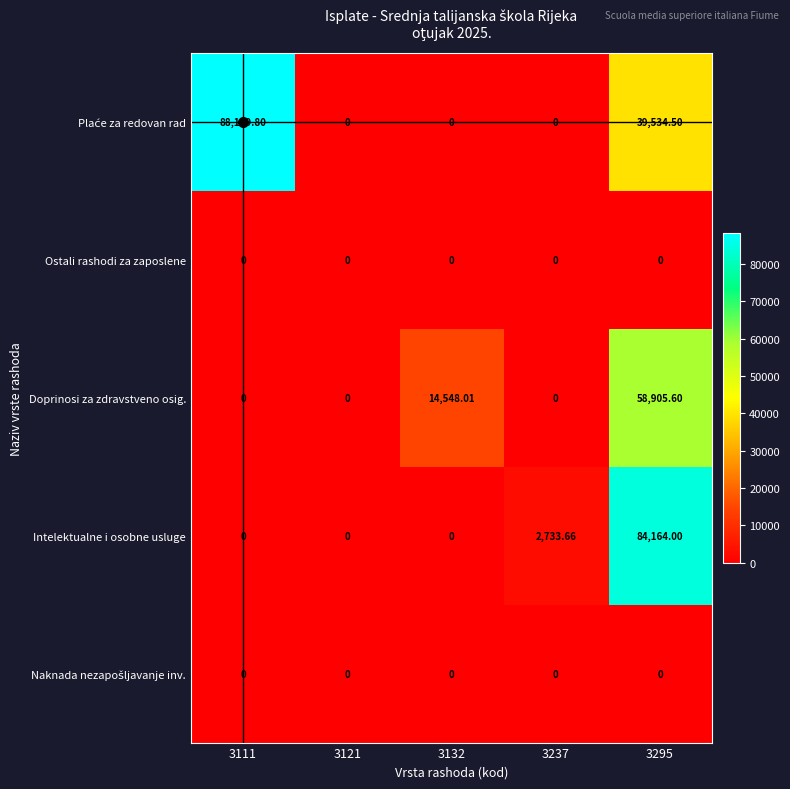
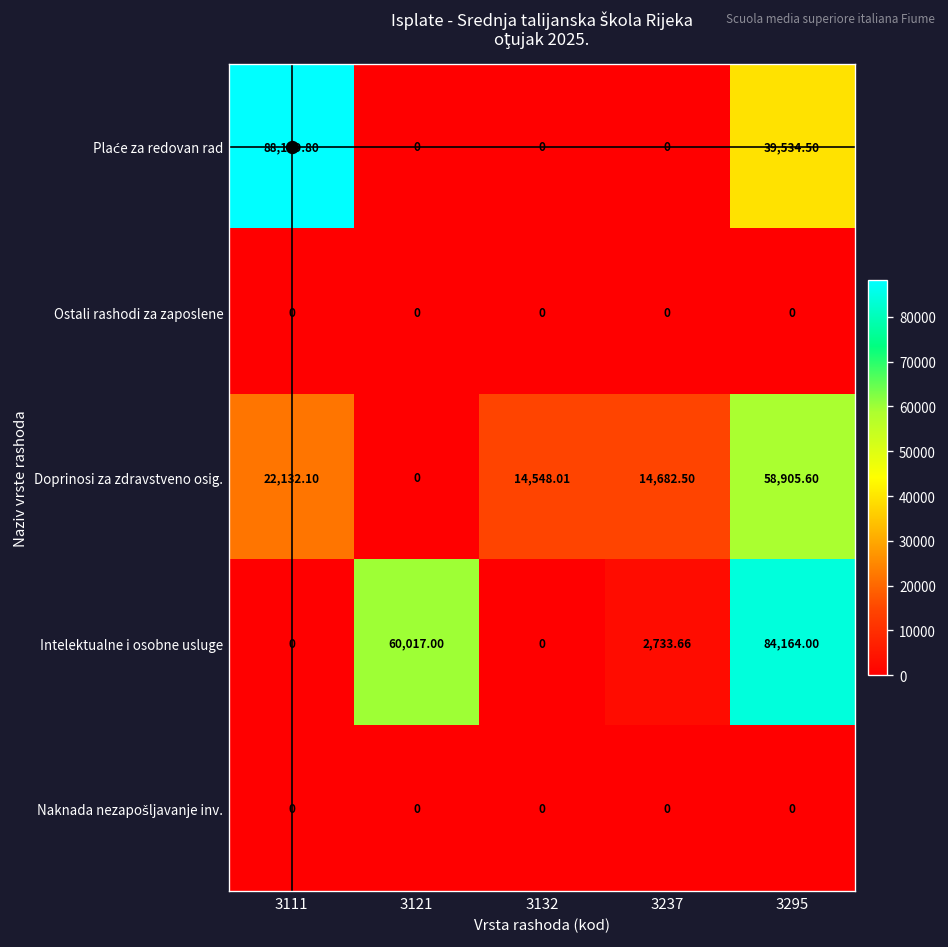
Doprinosi za zdravstveno osig., 3111: 0 -> 22,132.10
Doprinosi za zdravstveno osig., 3237: 0 -> 14,682.50
Intelektualne i osobne usluge, 3121: 0 -> 60,017.00
